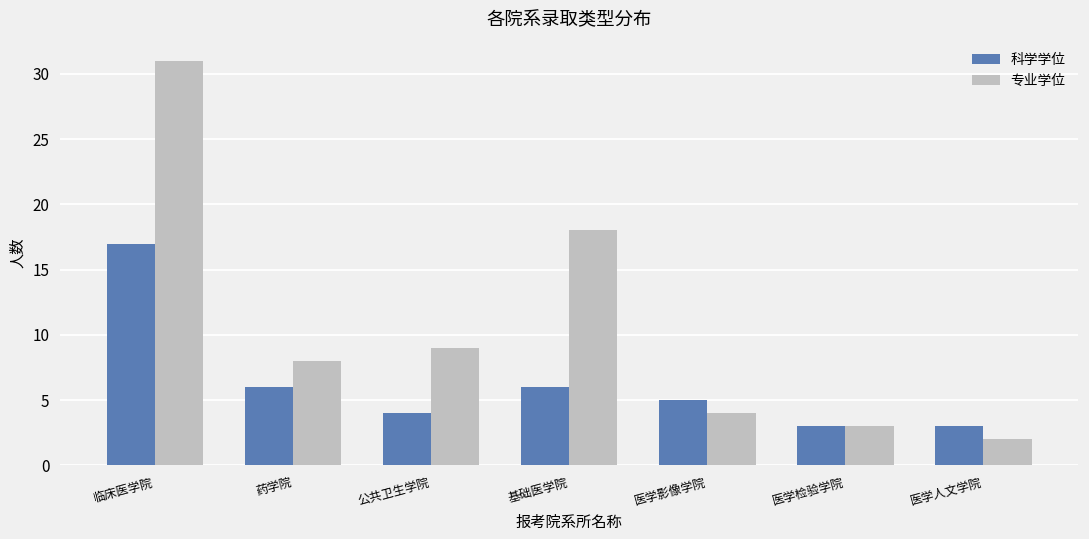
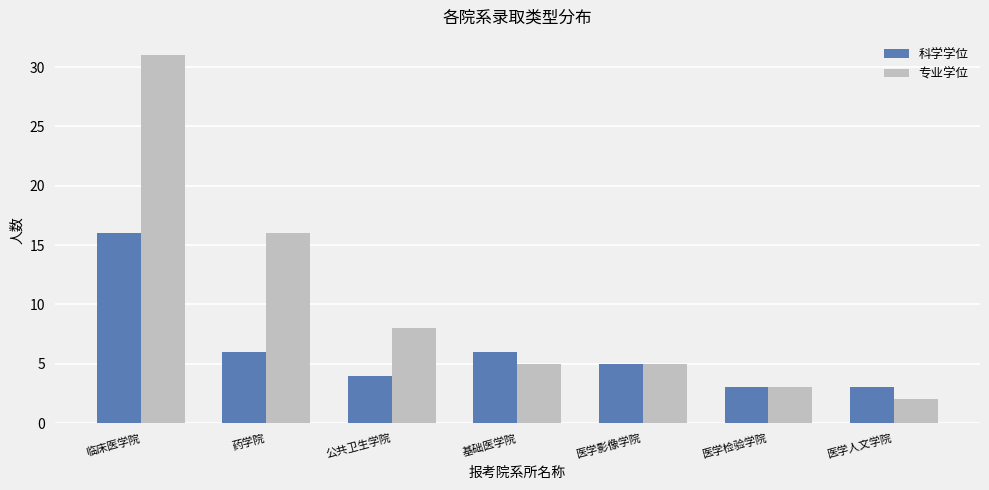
科学学位, 临床医学院: 17 -> 16
专业学位, 药学院: 8 -> 16
专业学位, 公共卫生学院: 9 -> 8
专业学位, 基础医学院: 18 -> 5
专业学位, 医学影像学院: 4 -> 5
